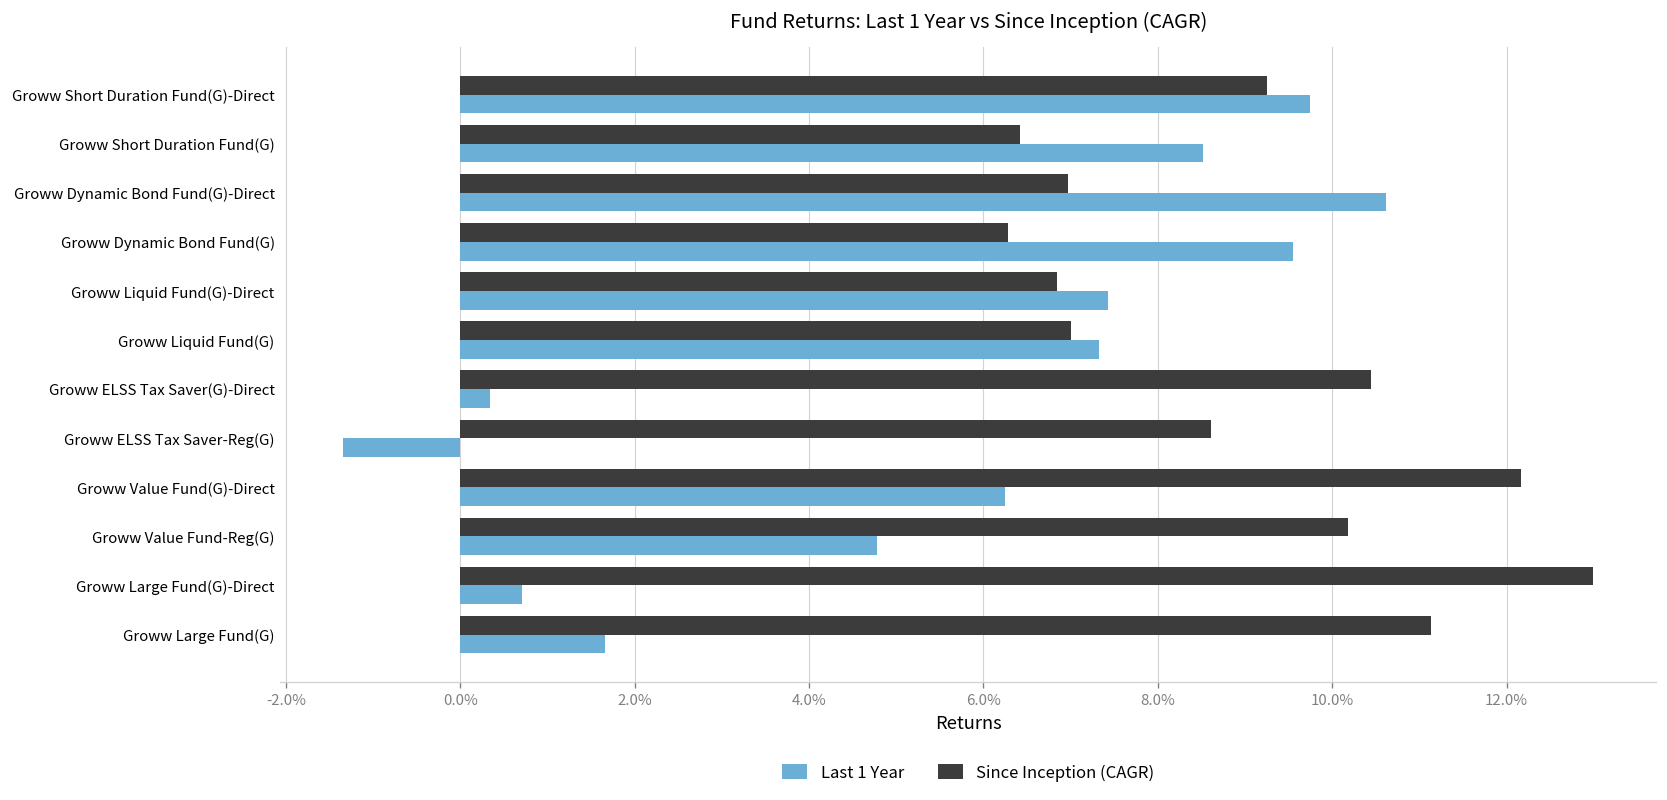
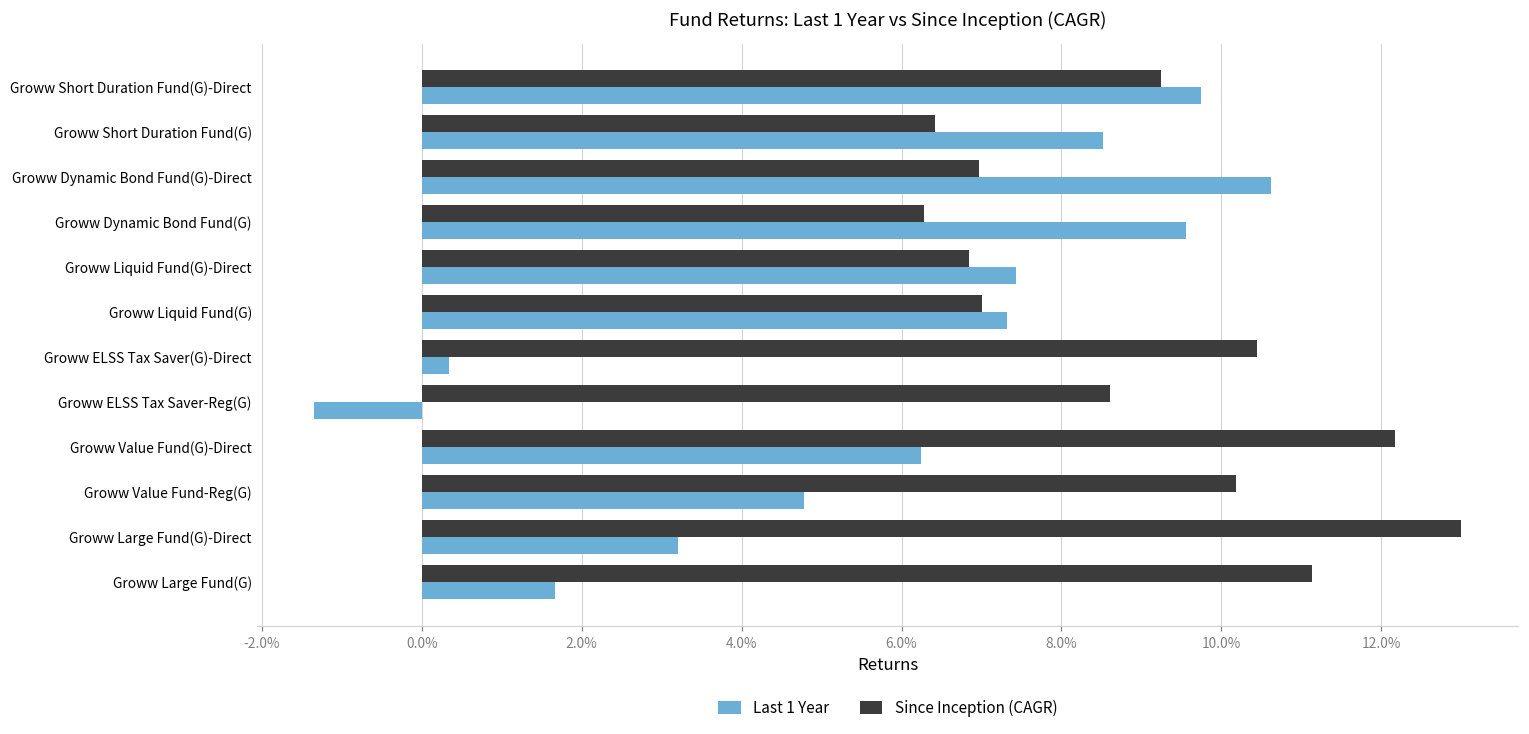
Last 1 Year, Groww Large Fund(G)-Direct: 0.7% -> 3.2%
